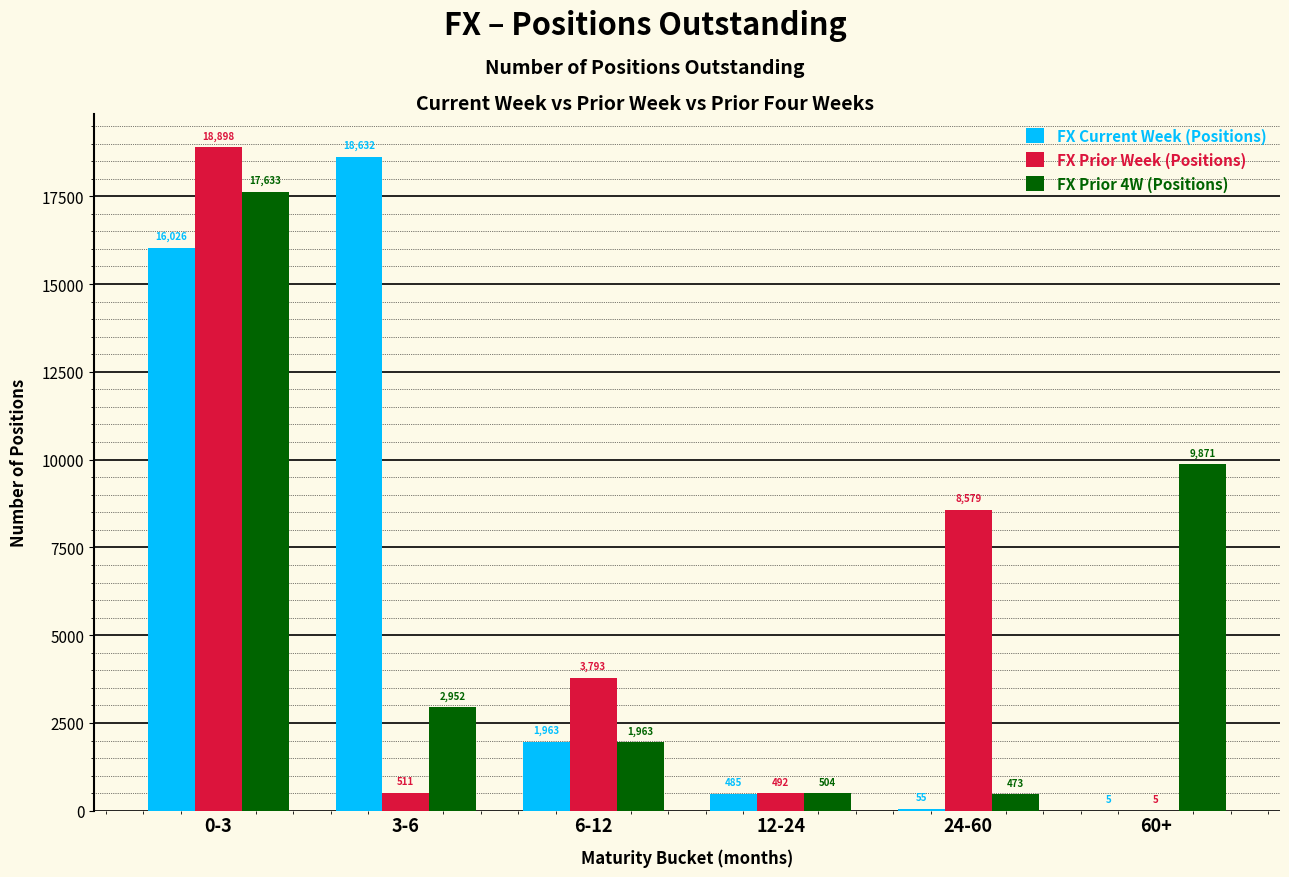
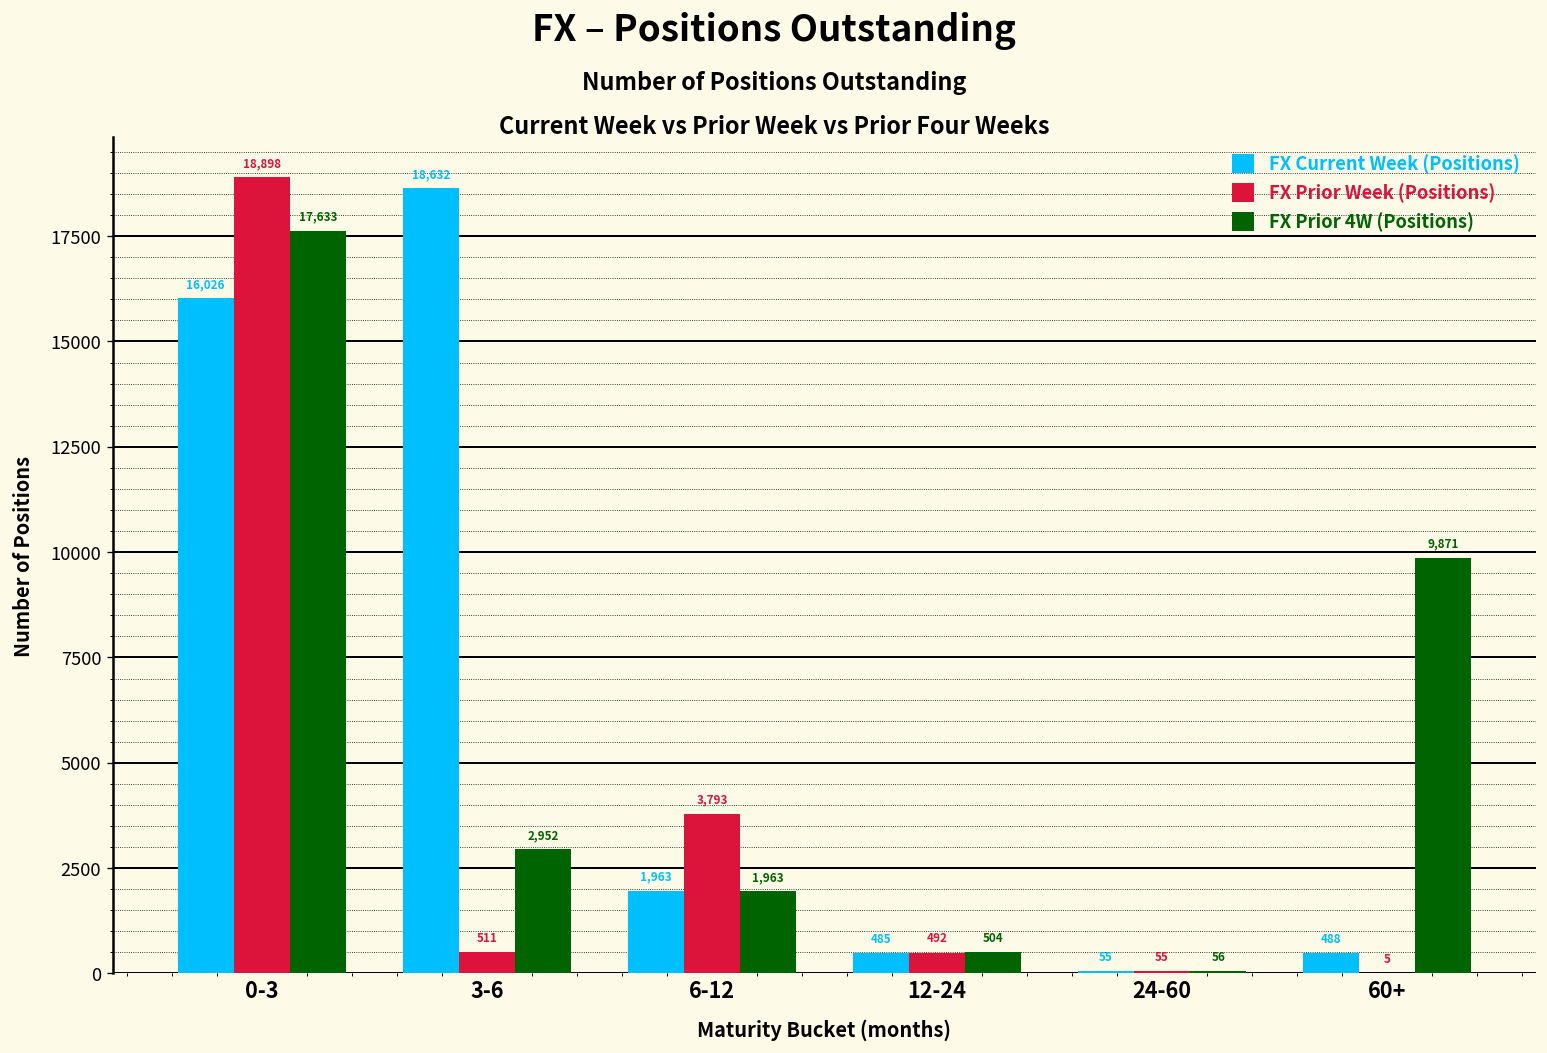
FX Prior Week (Positions), 24-60: 8,579 -> 55
FX Prior 4W (Positions), 24-60: 473 -> 56
FX Current Week (Positions), 60+: 5 -> 488
